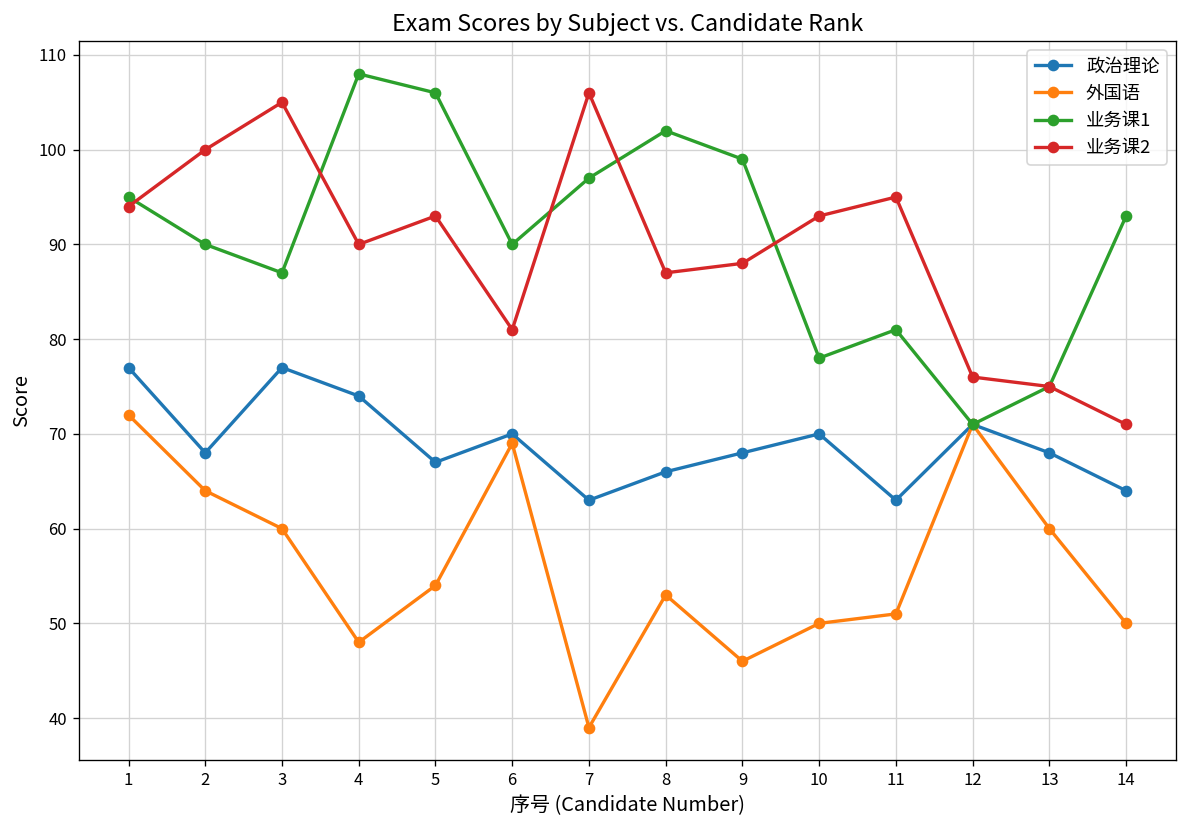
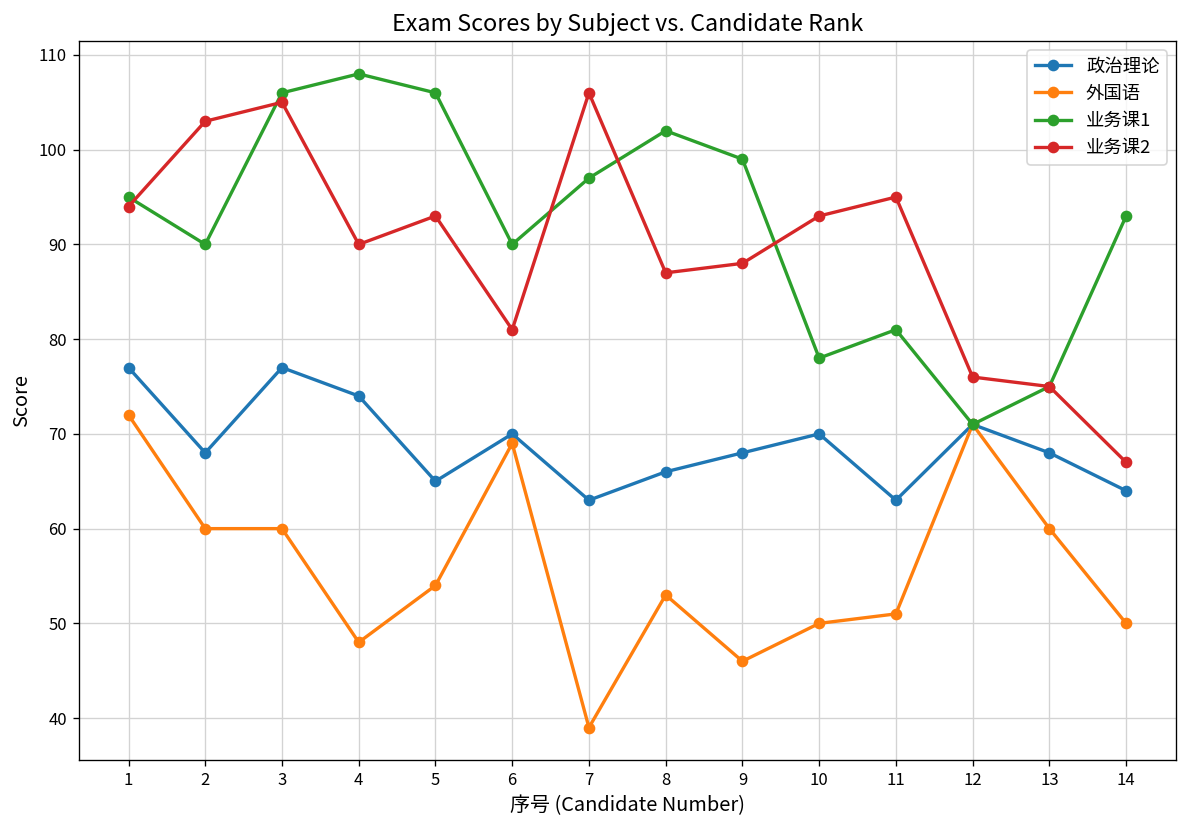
外国语, 2: 64 -> 60
业务课2, 2: 100 -> 103
业务课1, 3: 87 -> 106
政治理论, 5: 67 -> 65
业务课2, 14: 71 -> 67
